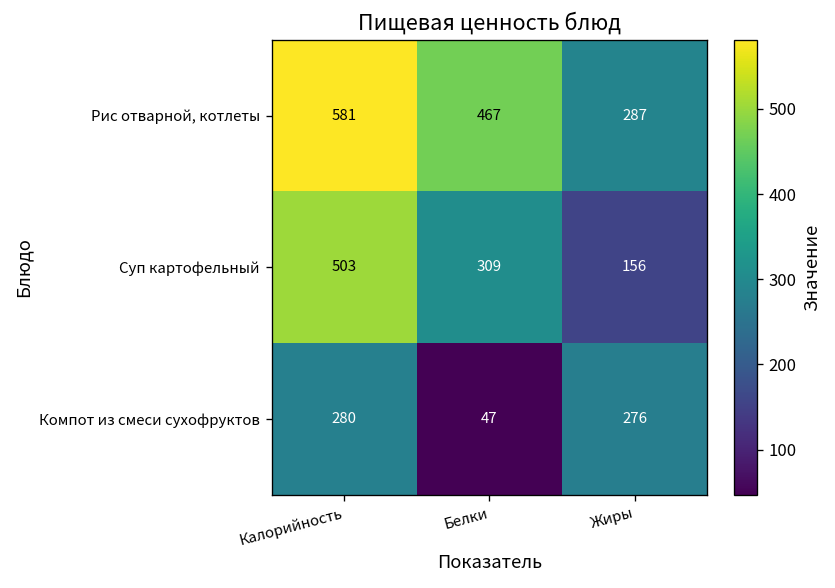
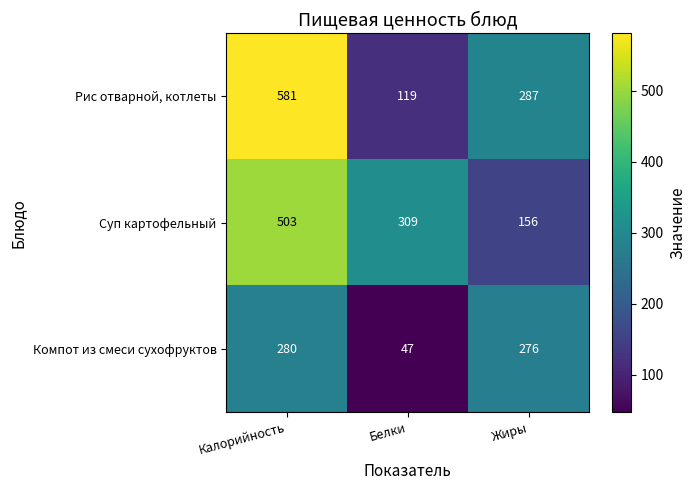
Рис отварной, котлеты, Белки: 467 -> 119
